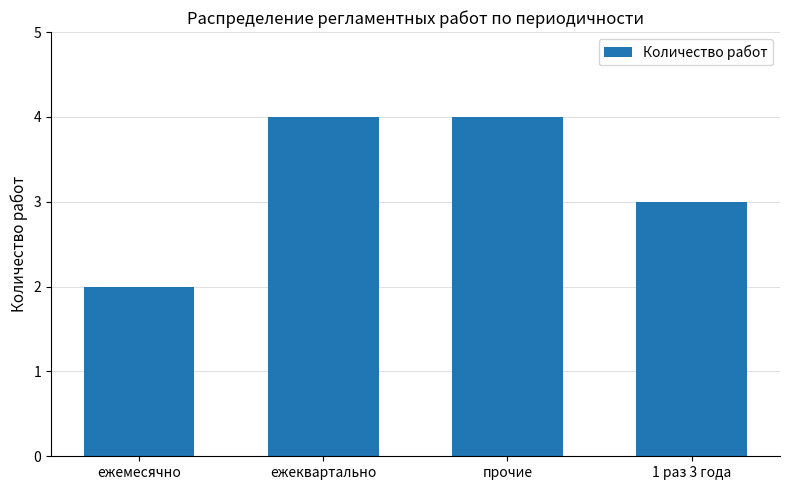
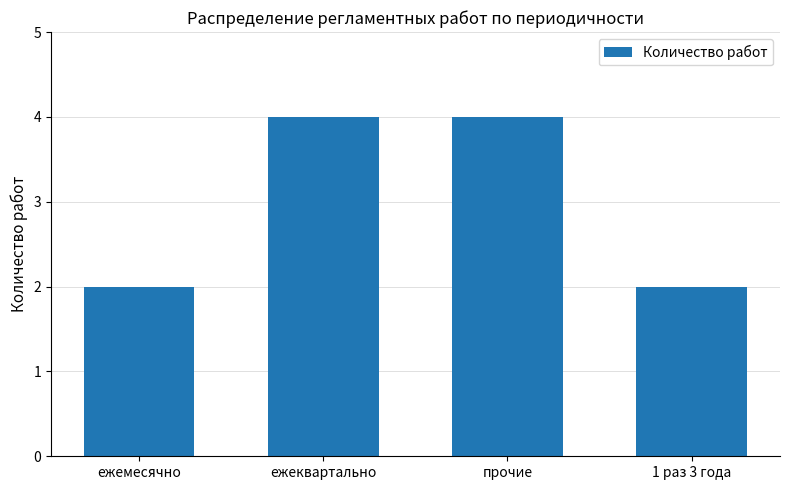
1 раз 3 года: 3 -> 2
